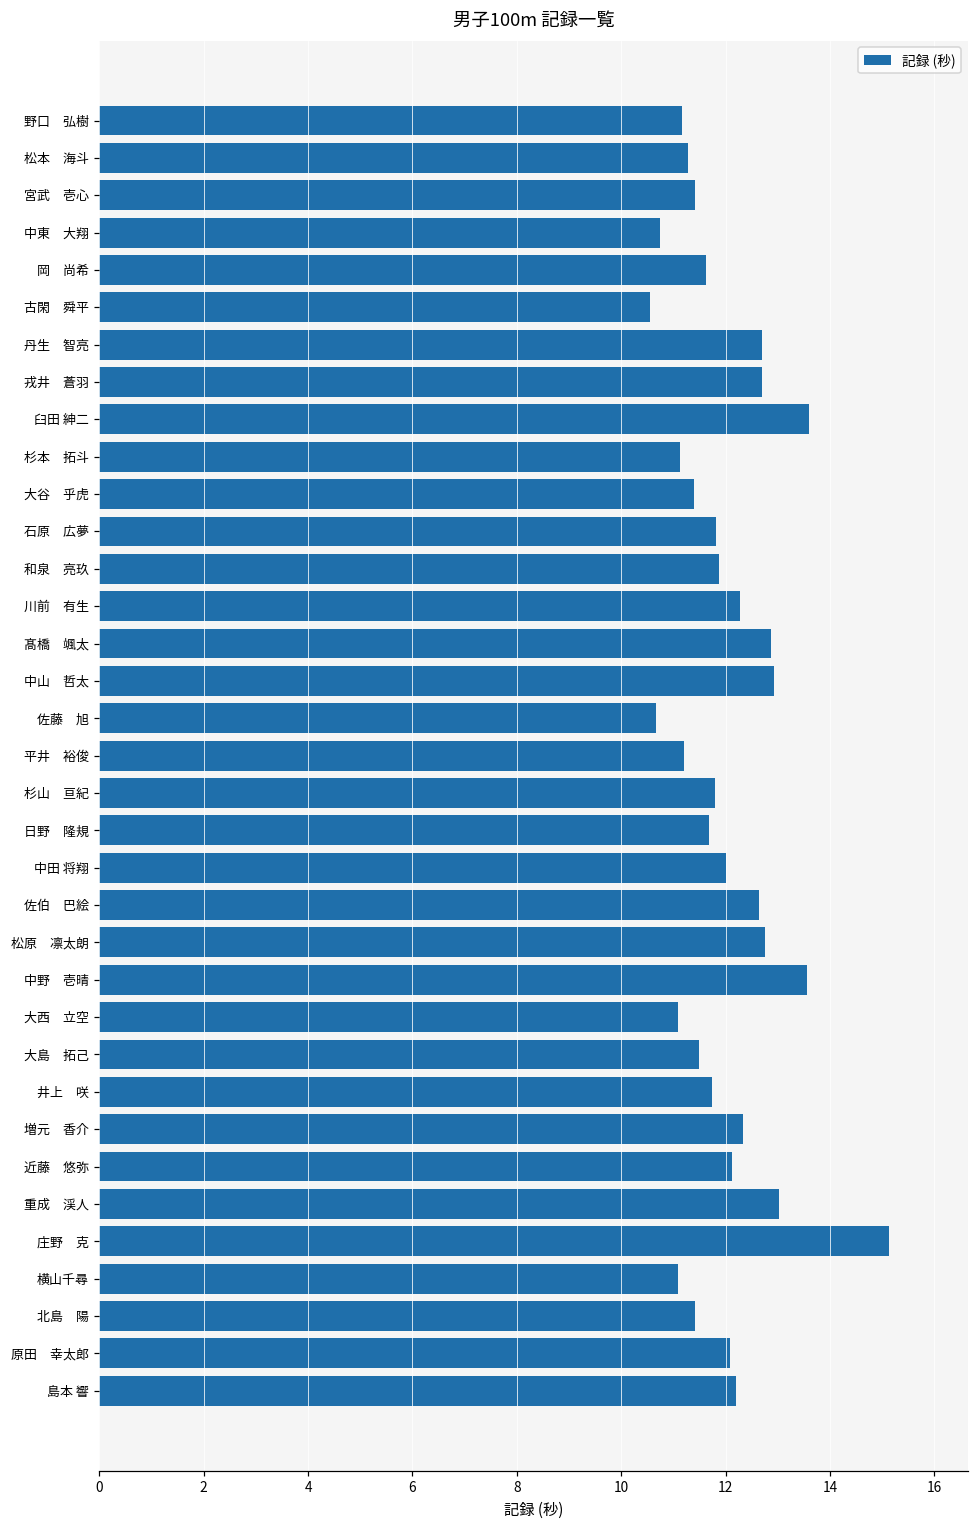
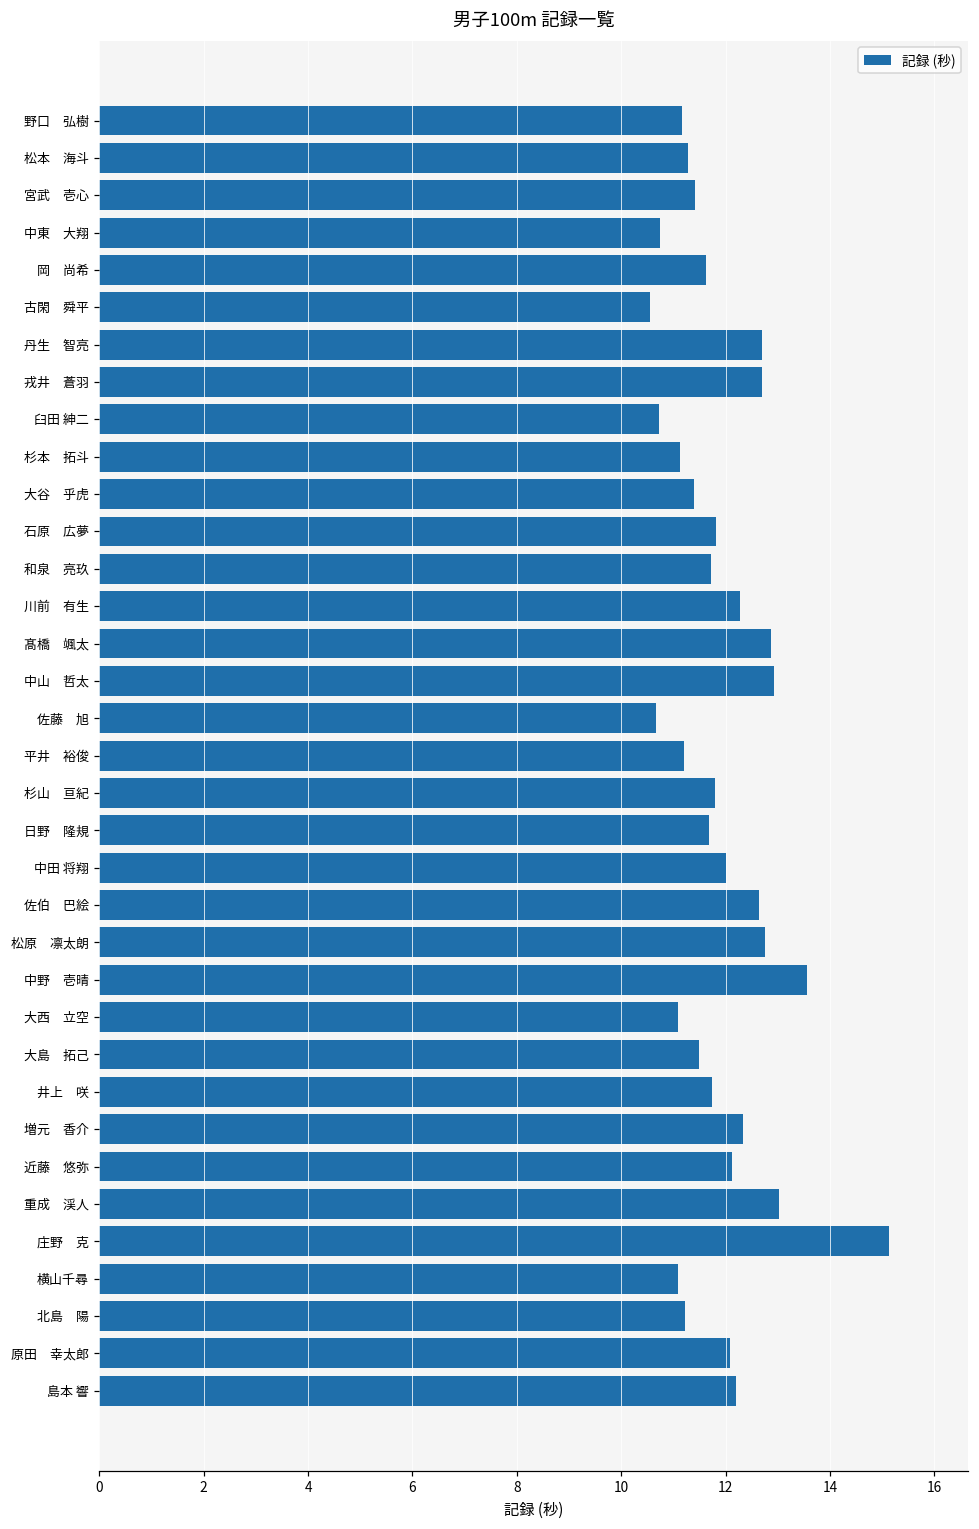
臼田 紳二: 13.6 -> 10.7
和泉 亮玖: 11.9 -> 11.7
北島 陽: 11.4 -> 11.2
